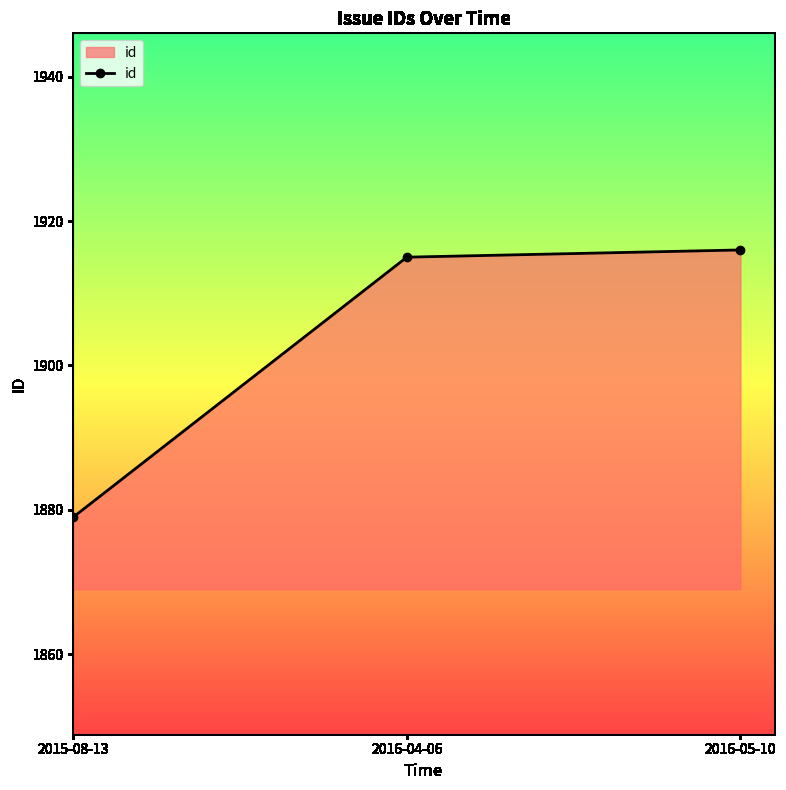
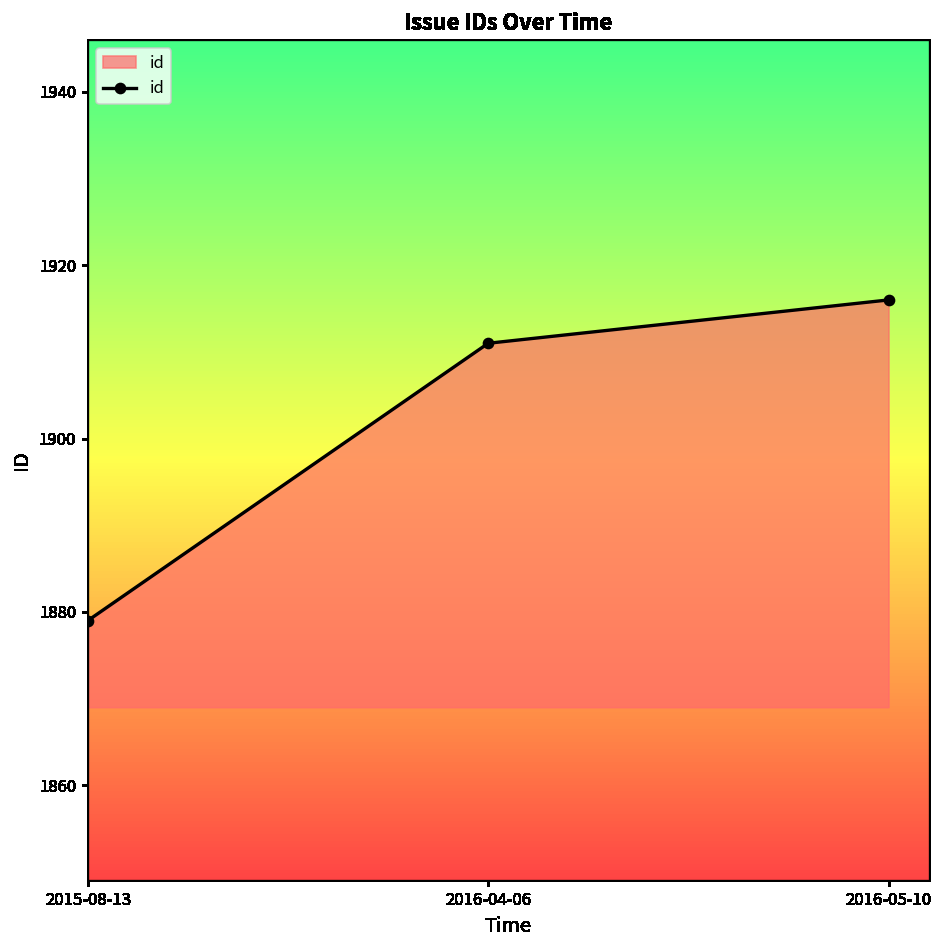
2016-04-06: 1915 -> 1911
